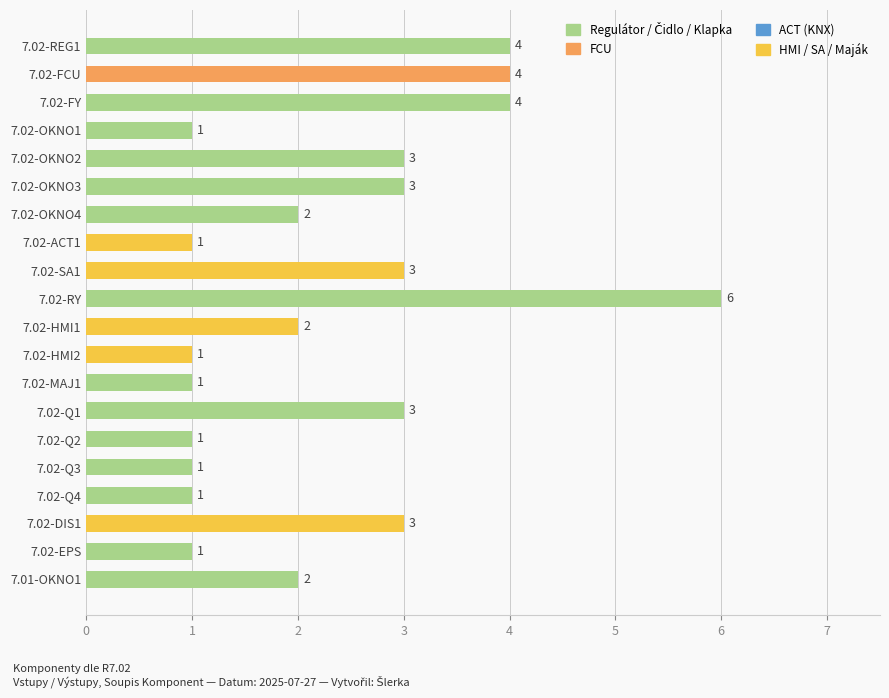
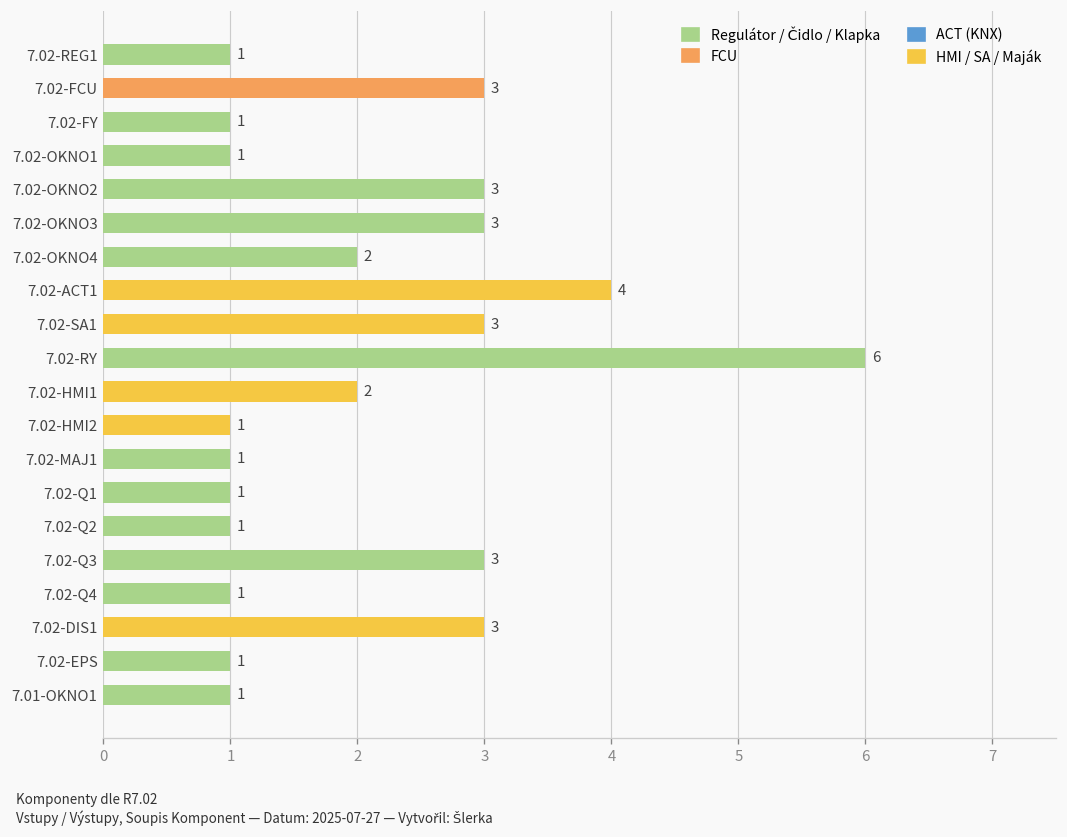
7.02-REG1: 4 -> 1
7.02-FCU: 4 -> 3
7.02-FY: 4 -> 1
7.02-ACT1: 1 -> 4
7.02-Q1: 3 -> 1
7.02-Q3: 1 -> 3
7.01-OKNO1: 2 -> 1
